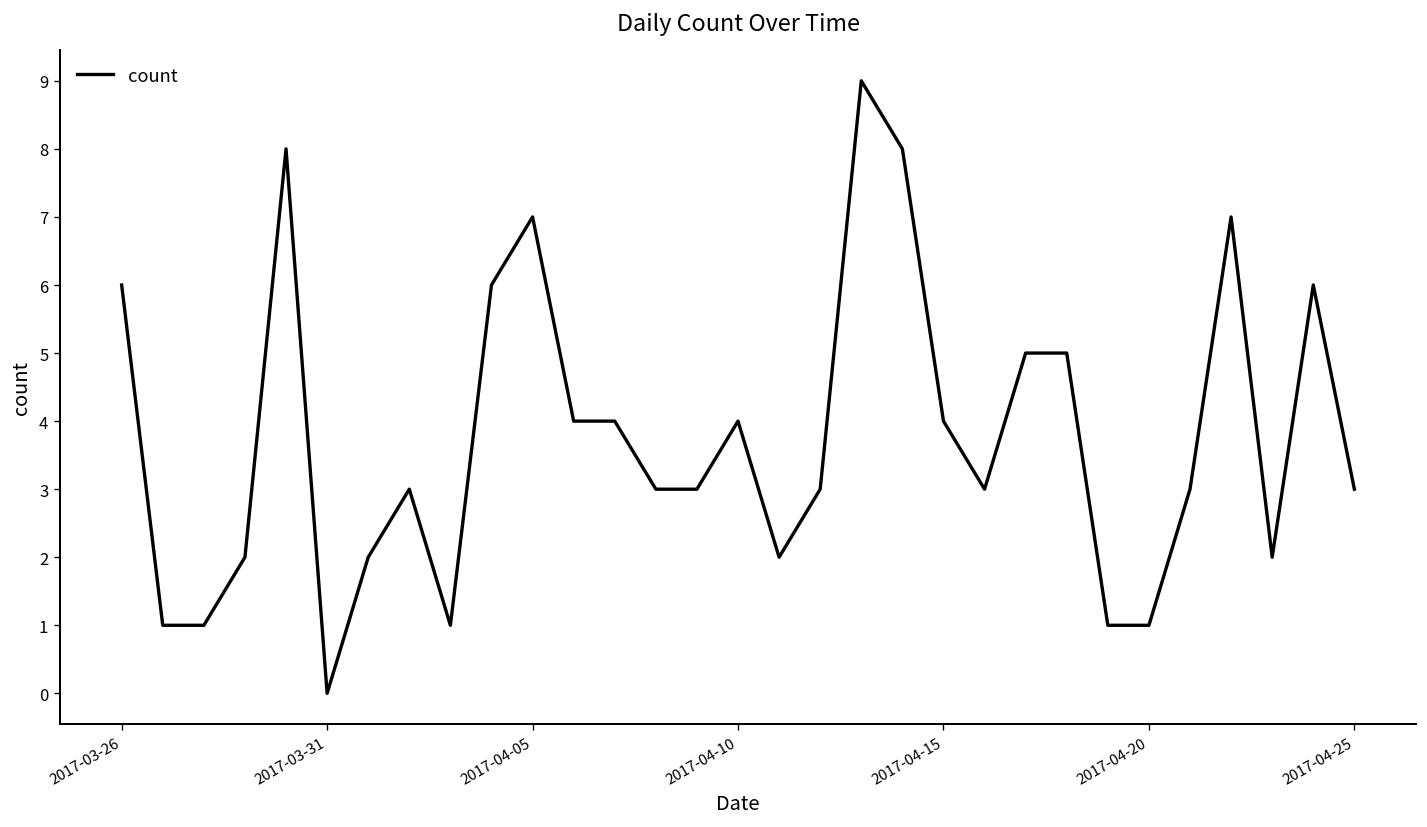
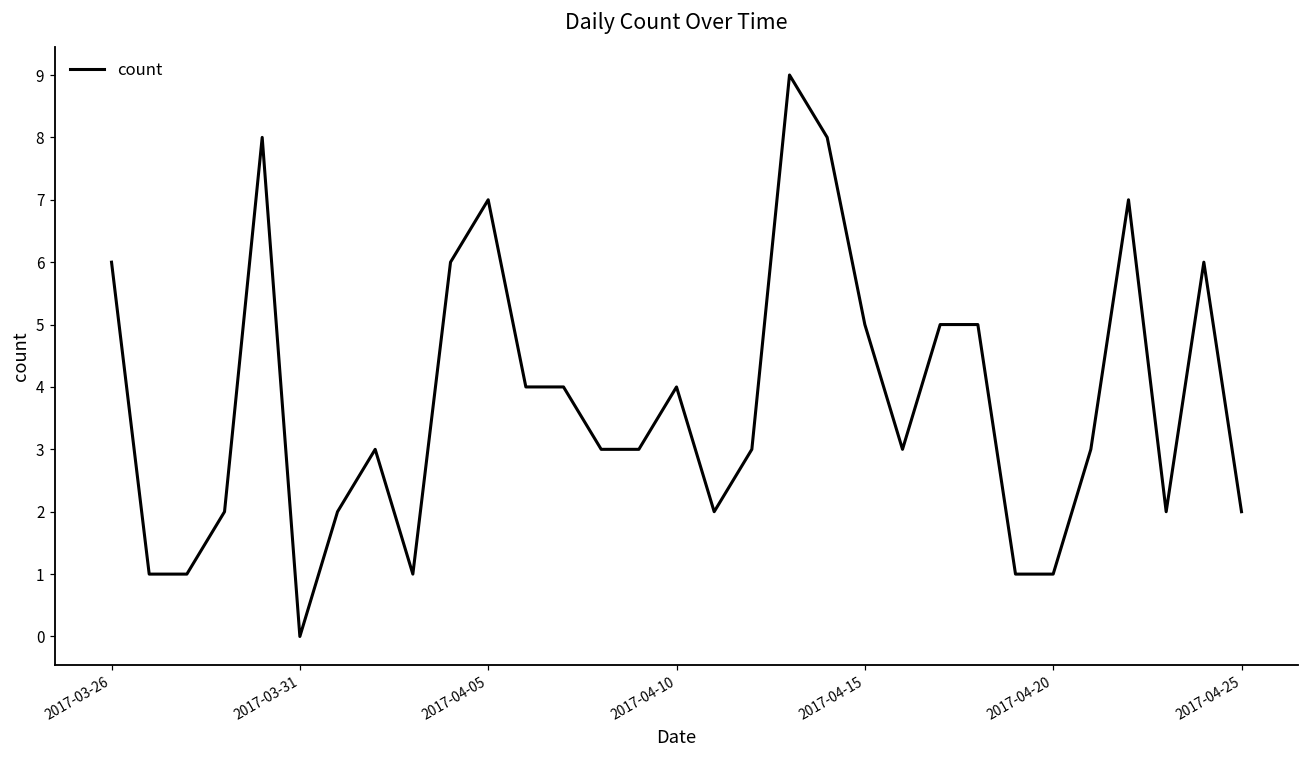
2017-04-15: 4 -> 5
2017-04-25: 3 -> 2
